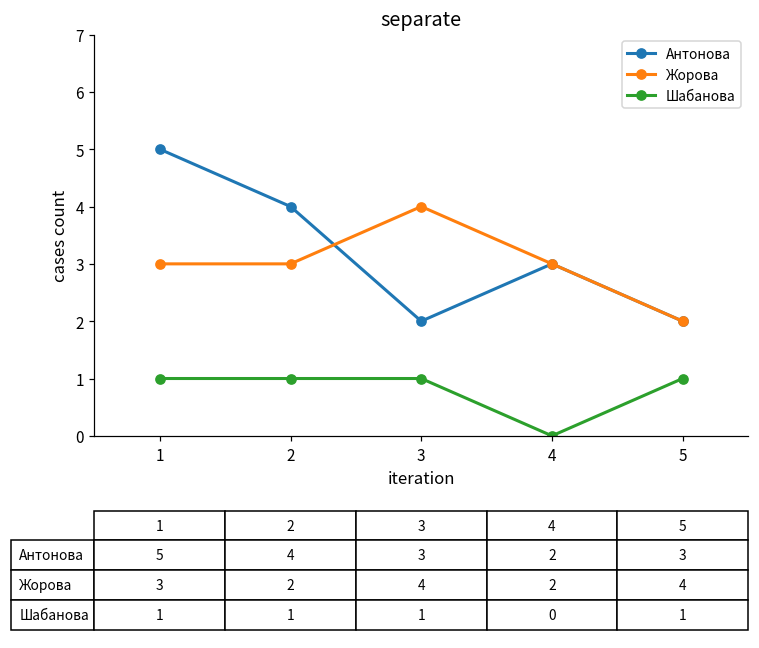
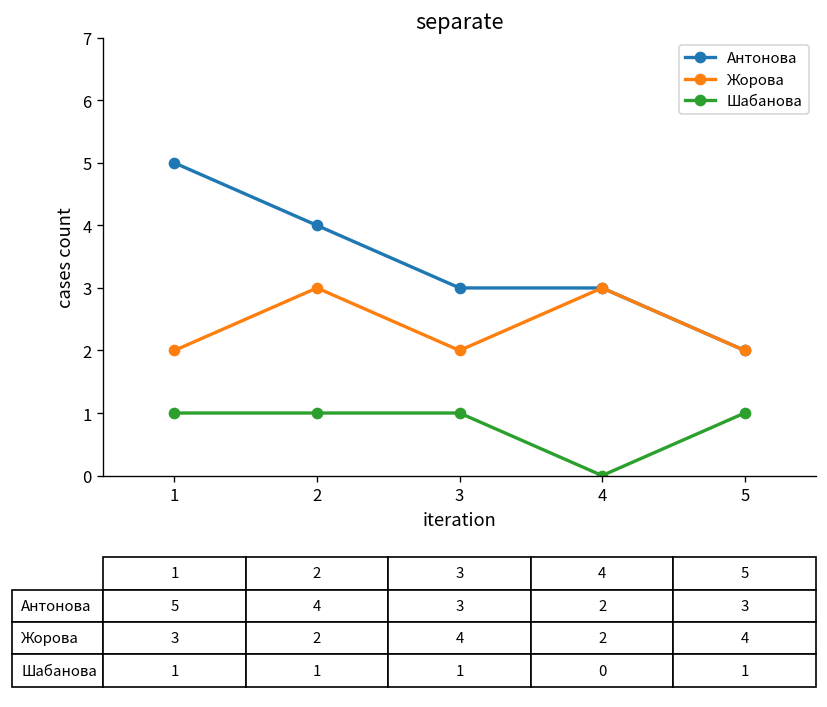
Жорова, 1: 3 -> 2
Антонова, 3: 2 -> 3
Жорова, 3: 4 -> 2
